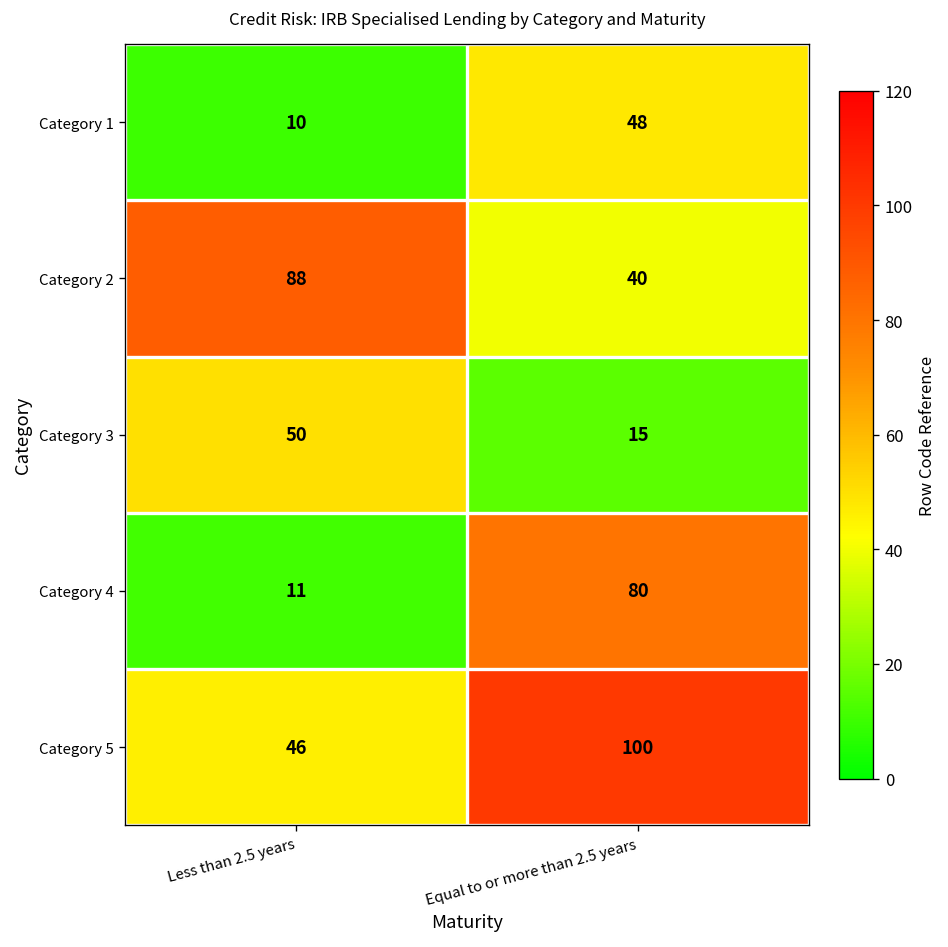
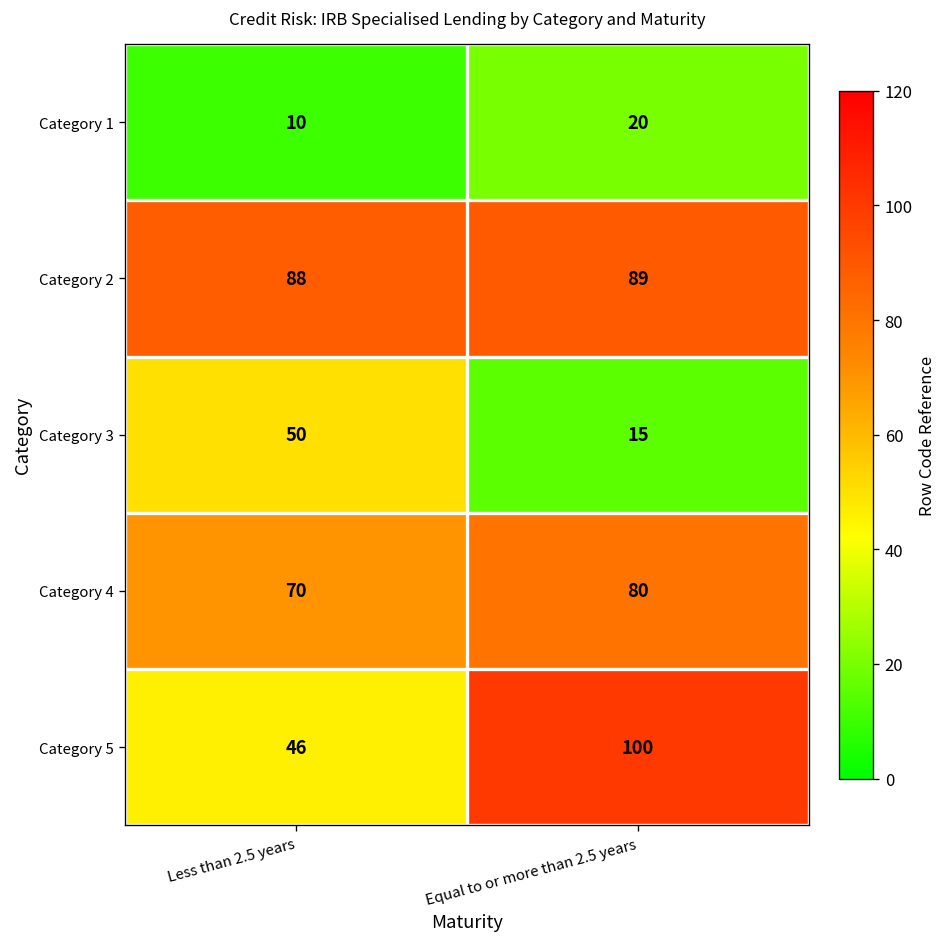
Category 1, Equal to or more than 2.5 years: 48 -> 20
Category 2, Equal to or more than 2.5 years: 40 -> 89
Category 4, Less than 2.5 years: 11 -> 70
